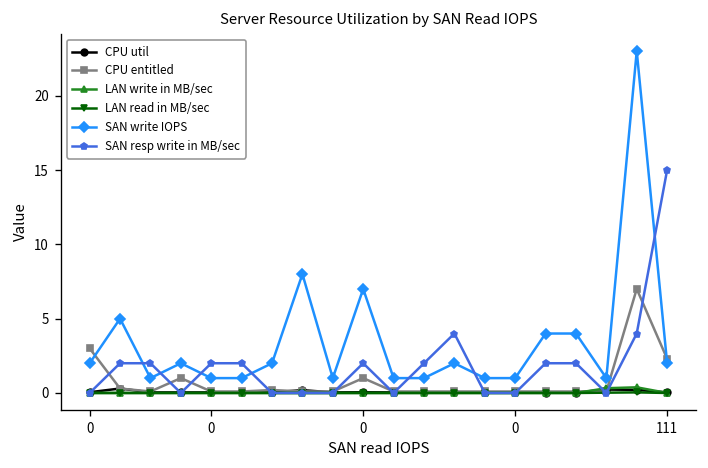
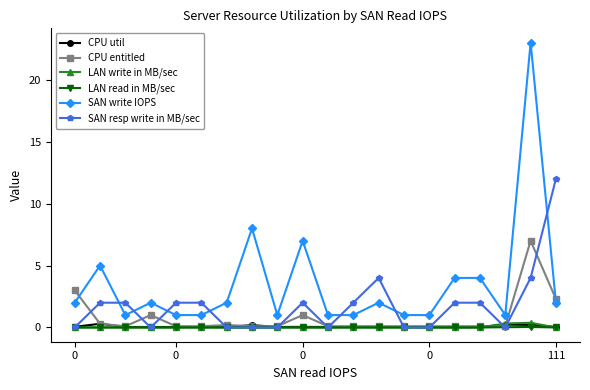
SAN resp write in MB/sec, 111: 15 -> 12
